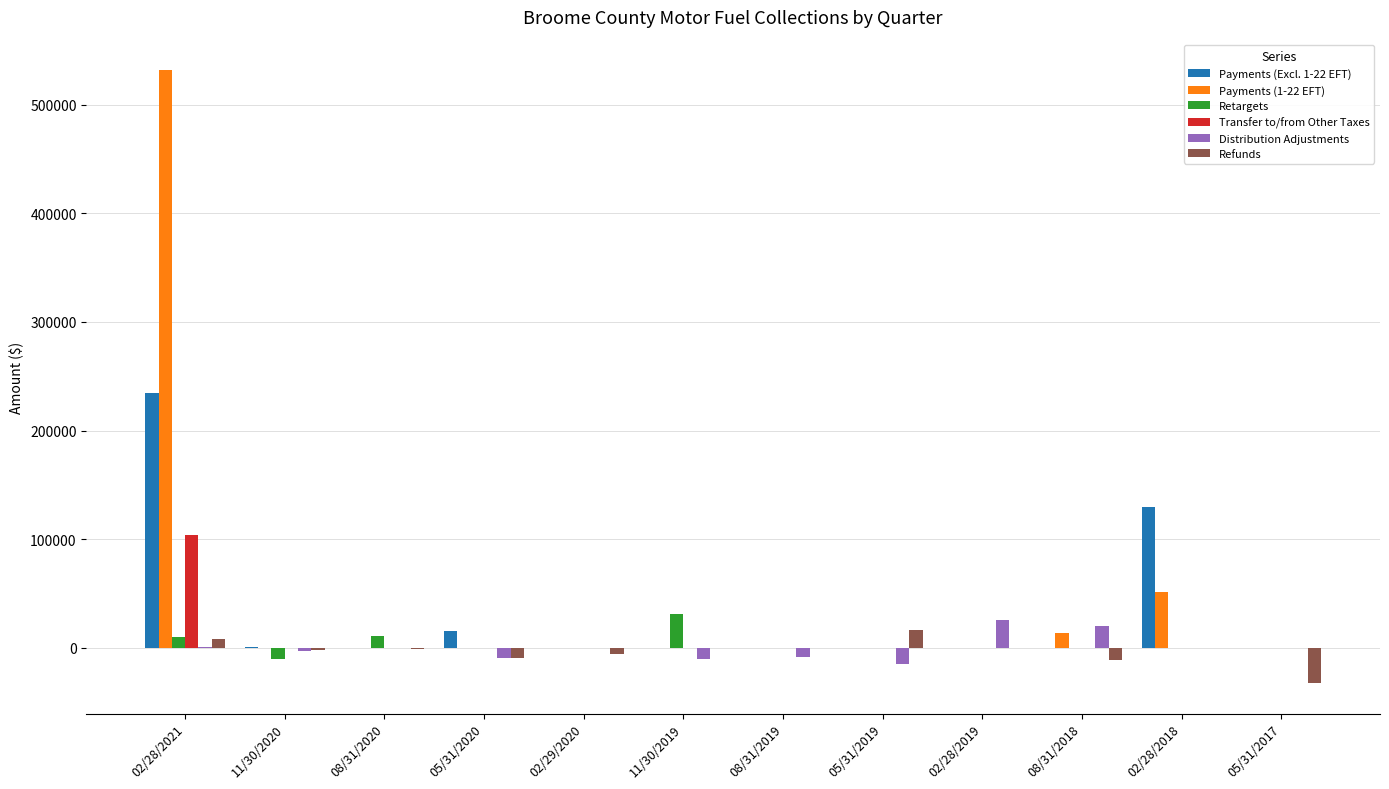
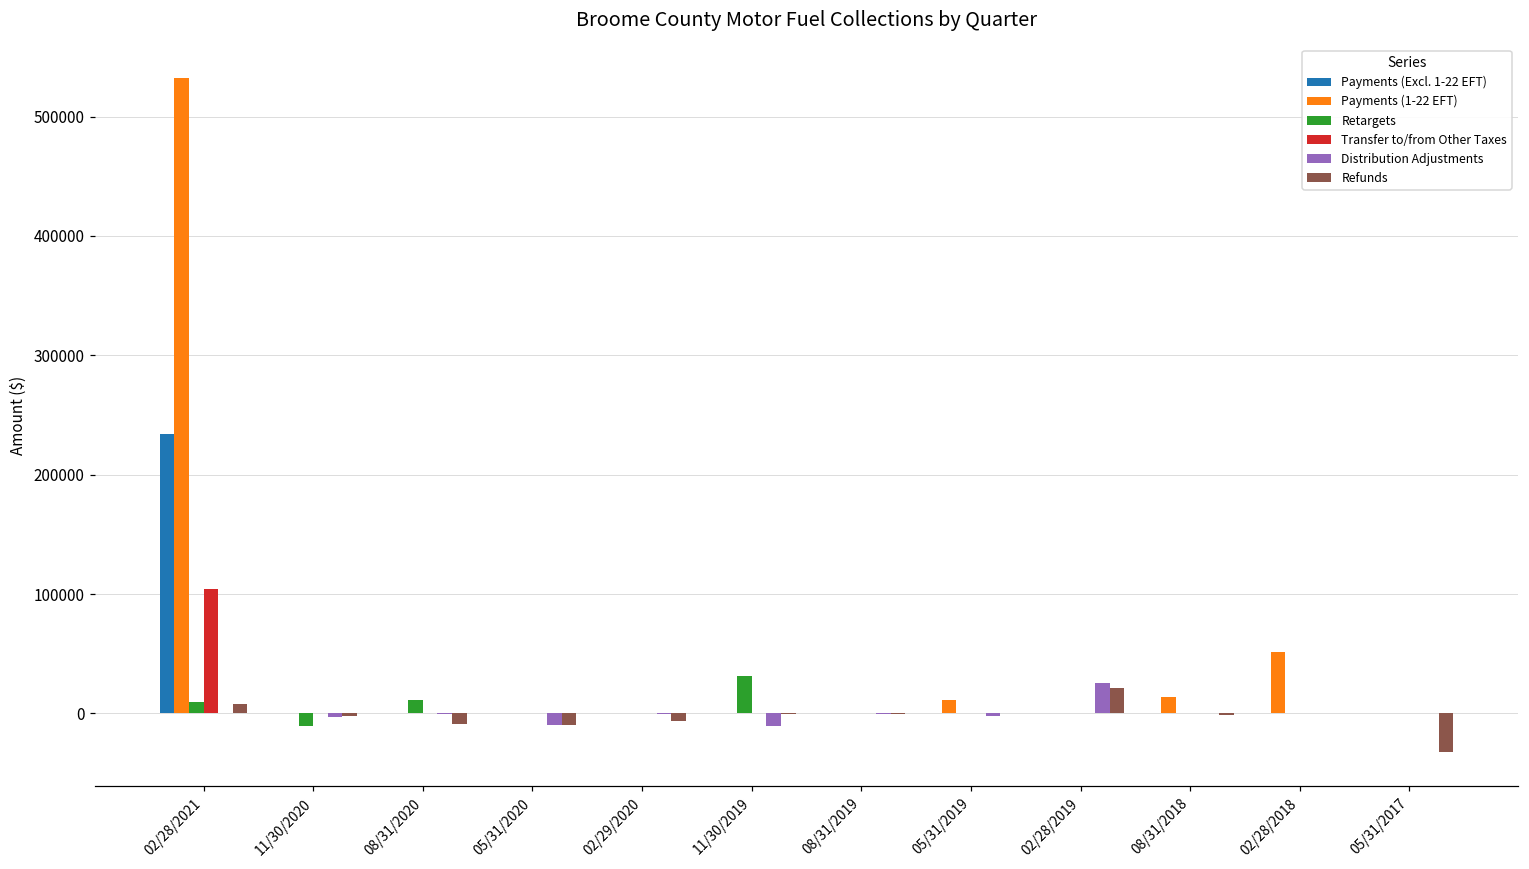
Refunds, 08/31/2020: -1000 -> -9000
Payments (Excl. 1-22 EFT), 05/31/2020: 15000 -> 0
Distribution Adjustments, 08/31/2019: -9000 -> -1000
Payments (1-22 EFT), 05/31/2019: 0 -> 12000
Distribution Adjustments, 05/31/2019: -15000 -> -2000
Refunds, 05/31/2019: 16000 -> 0
Refunds, 02/28/2019: 0 -> 22000
Distribution Adjustments, 08/31/2018: 20000 -> 0
Refunds, 08/31/2018: -11000 -> -1000
Payments (Excl. 1-22 EFT), 02/28/2018: 130000 -> 0
